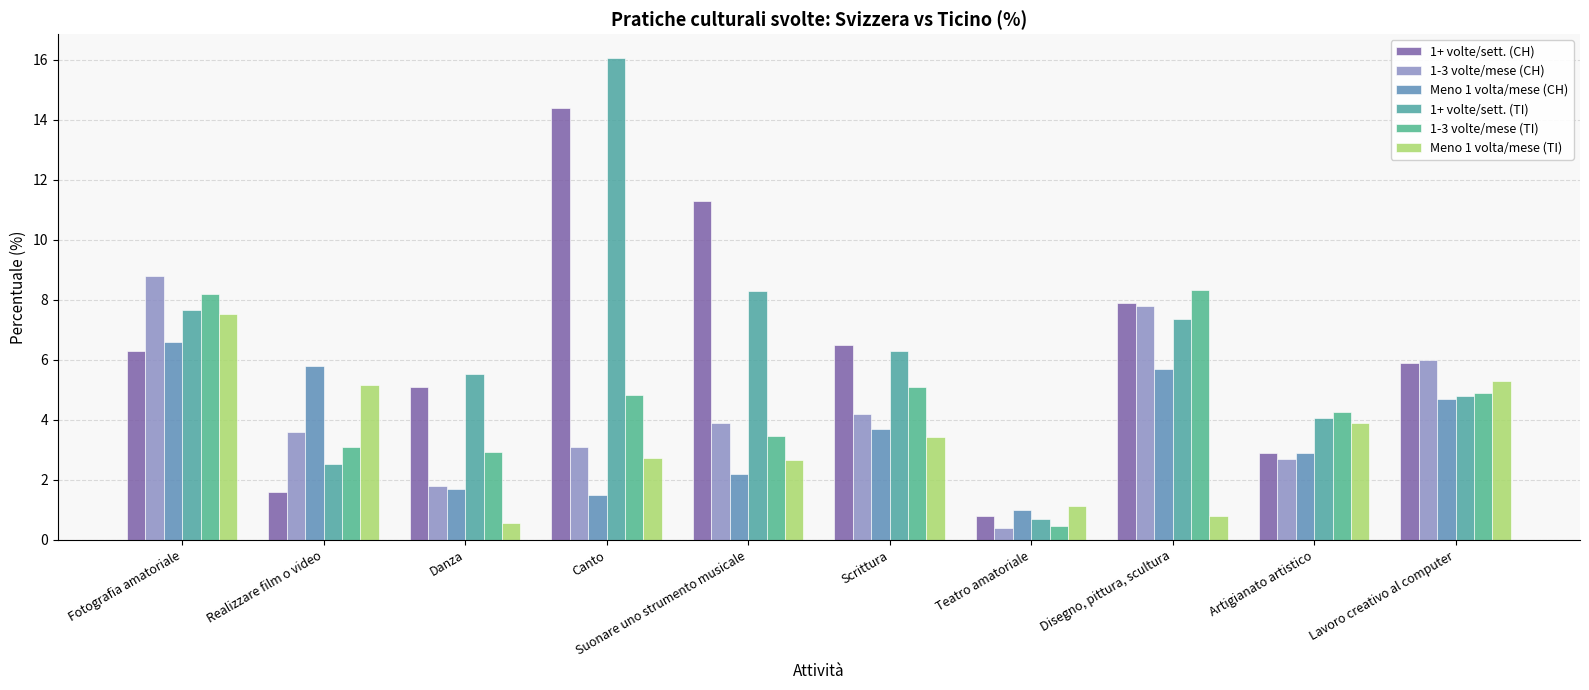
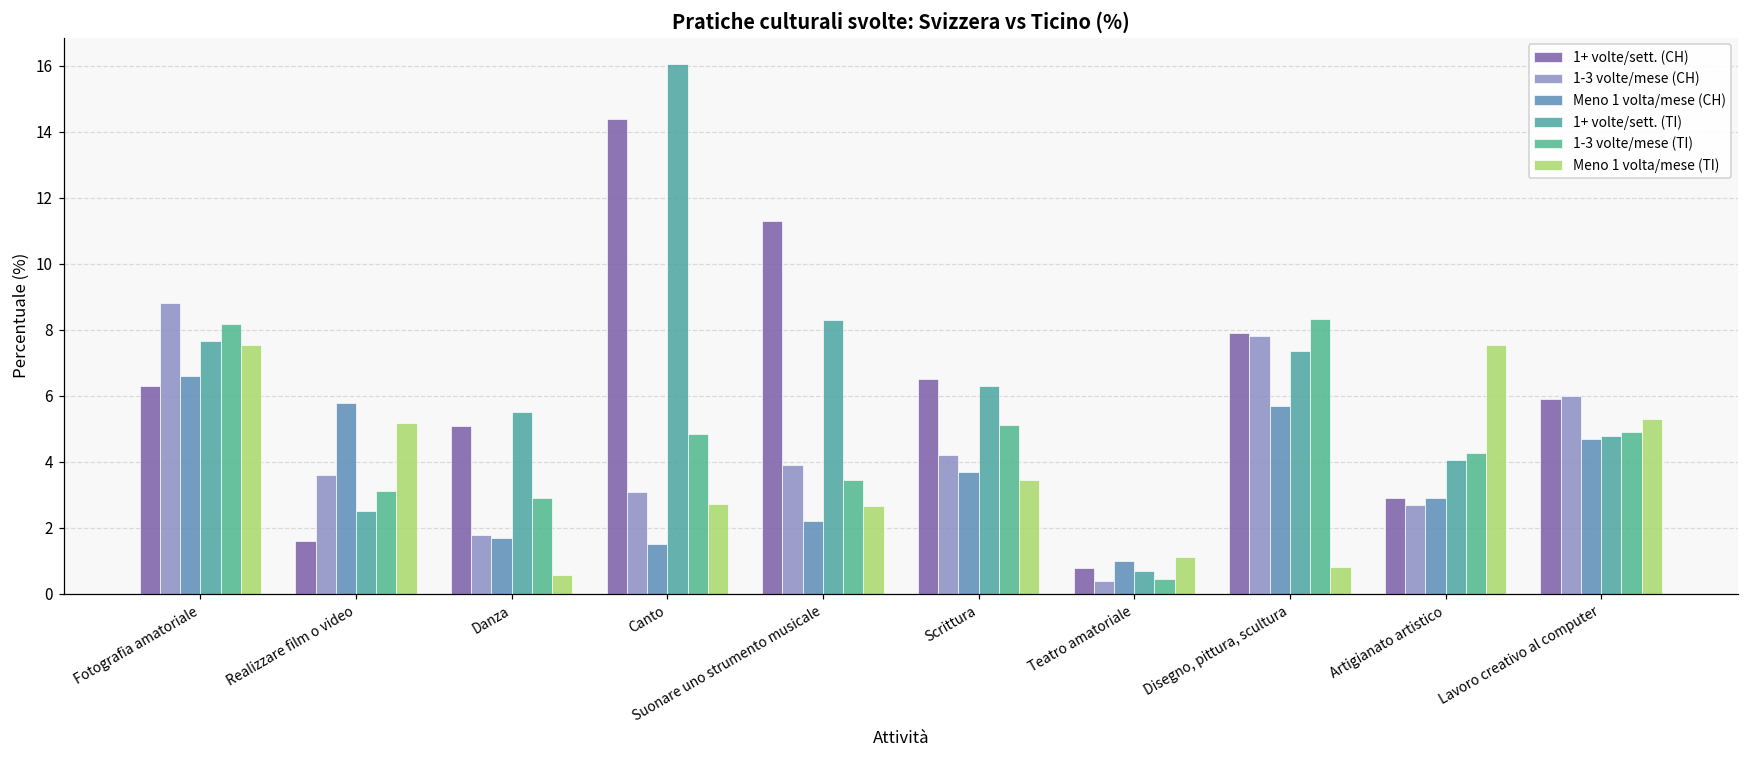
Meno 1 volta/mese (TI), Artigianato artistico: 3.9 -> 7.5
